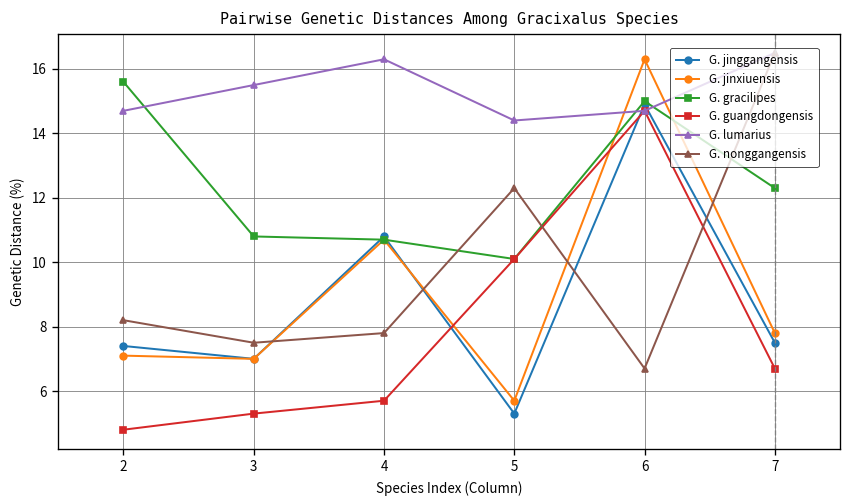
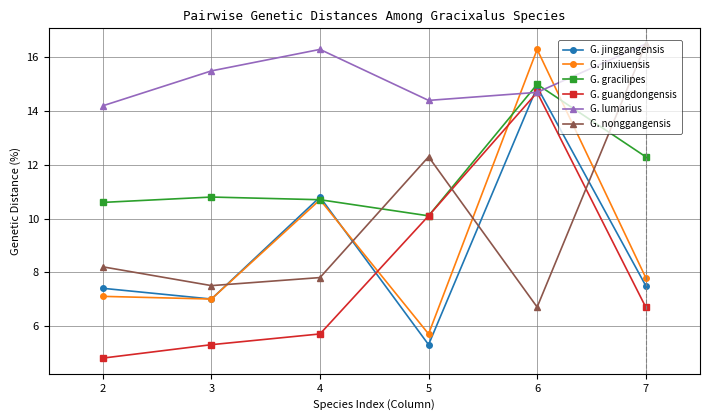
G. gracilipes, 2: 15.6 -> 10.6
G. lumarius, 2: 14.7 -> 14.2
